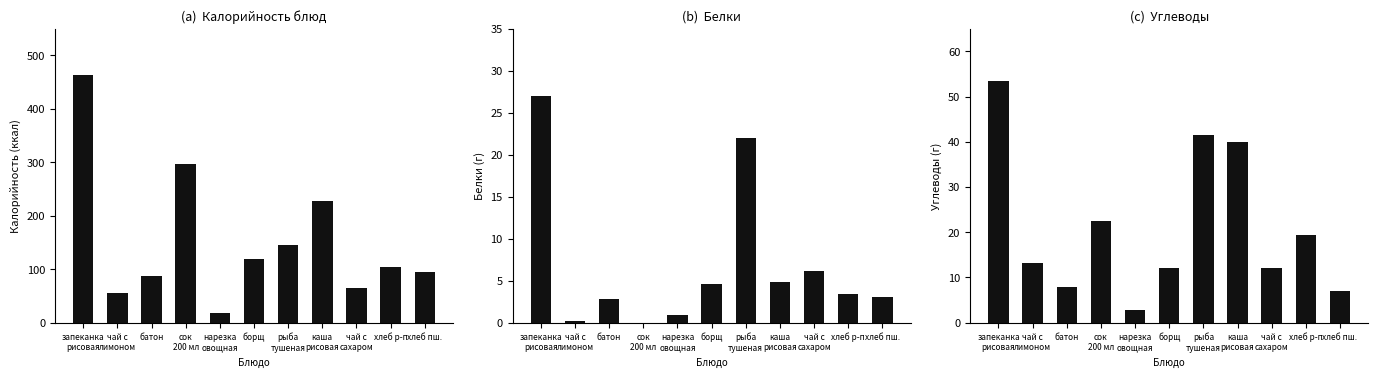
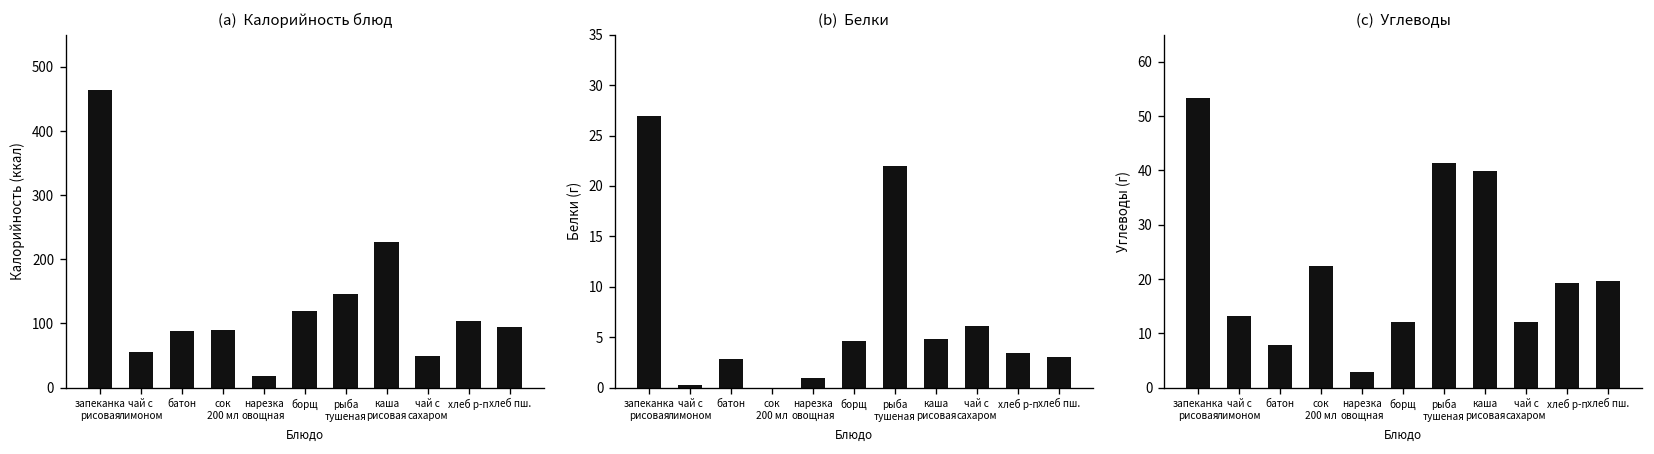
(a) Калорийность блюд, сок 200 мл: 300 -> 90
(a) Калорийность блюд, чай с сахаром: 70 -> 50
(c) Углеводы, хлеб пш.: 7 -> 20
